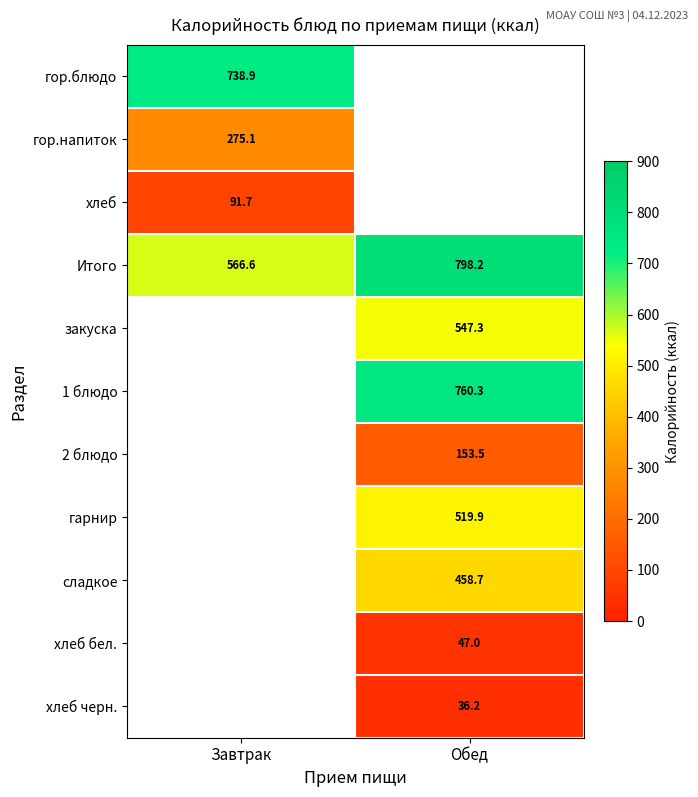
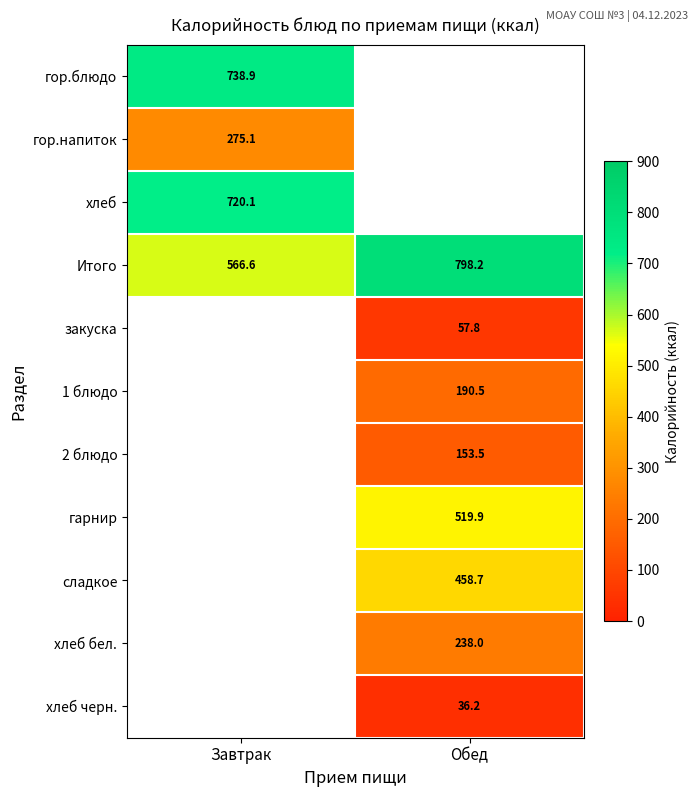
хлеб, Завтрак: 91.7 -> 720.1
закуска, Обед: 547.3 -> 57.8
1 блюдо, Обед: 760.3 -> 190.5
хлеб бел., Обед: 47.0 -> 238.0
